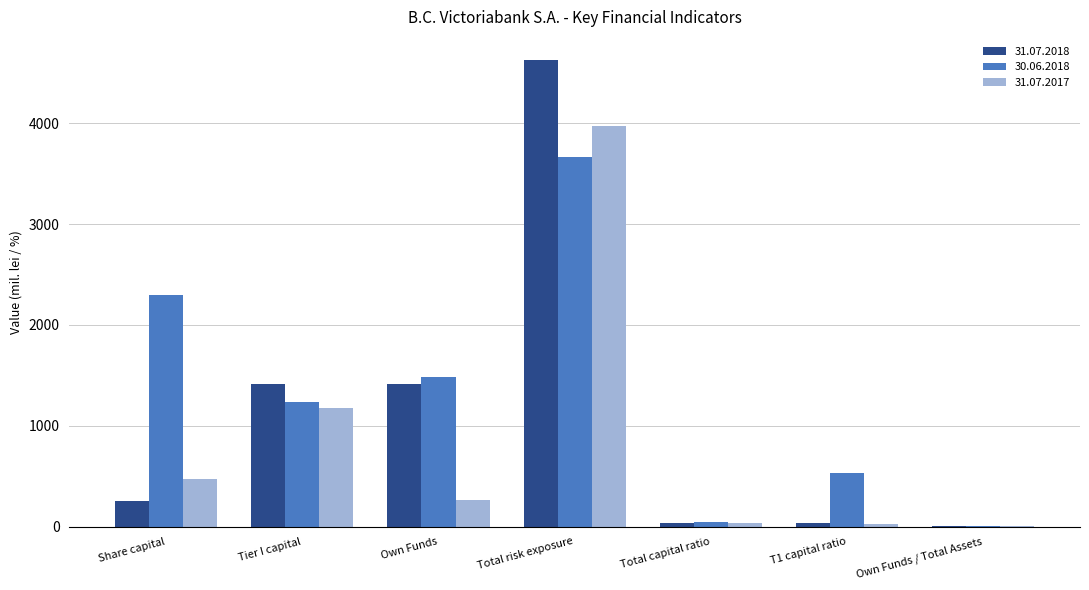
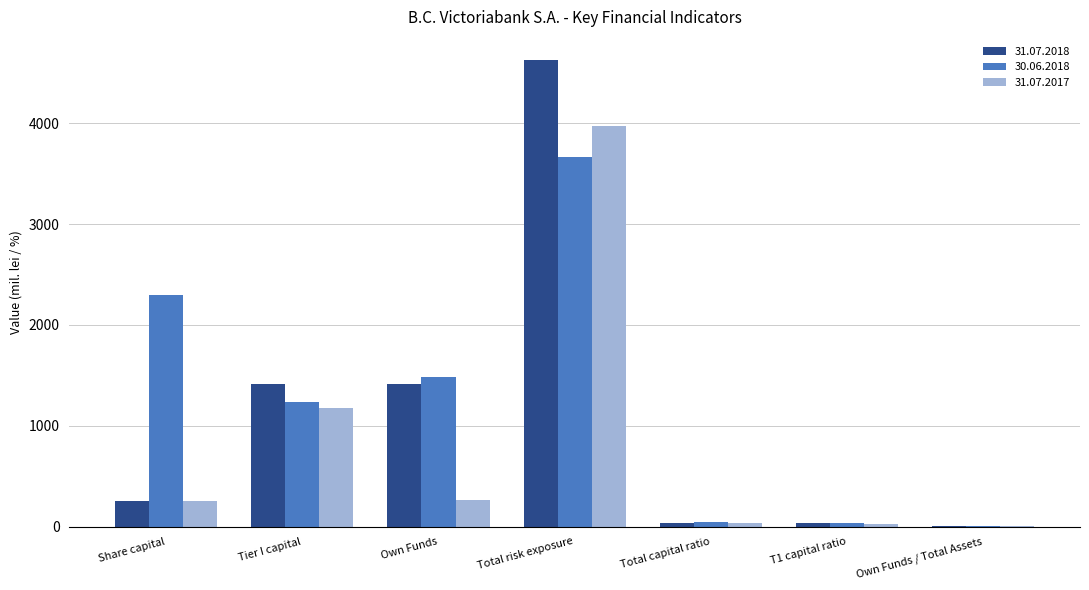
31.07.2017, Share capital: 470 -> 250
30.06.2018, T1 capital ratio: 530 -> 30
